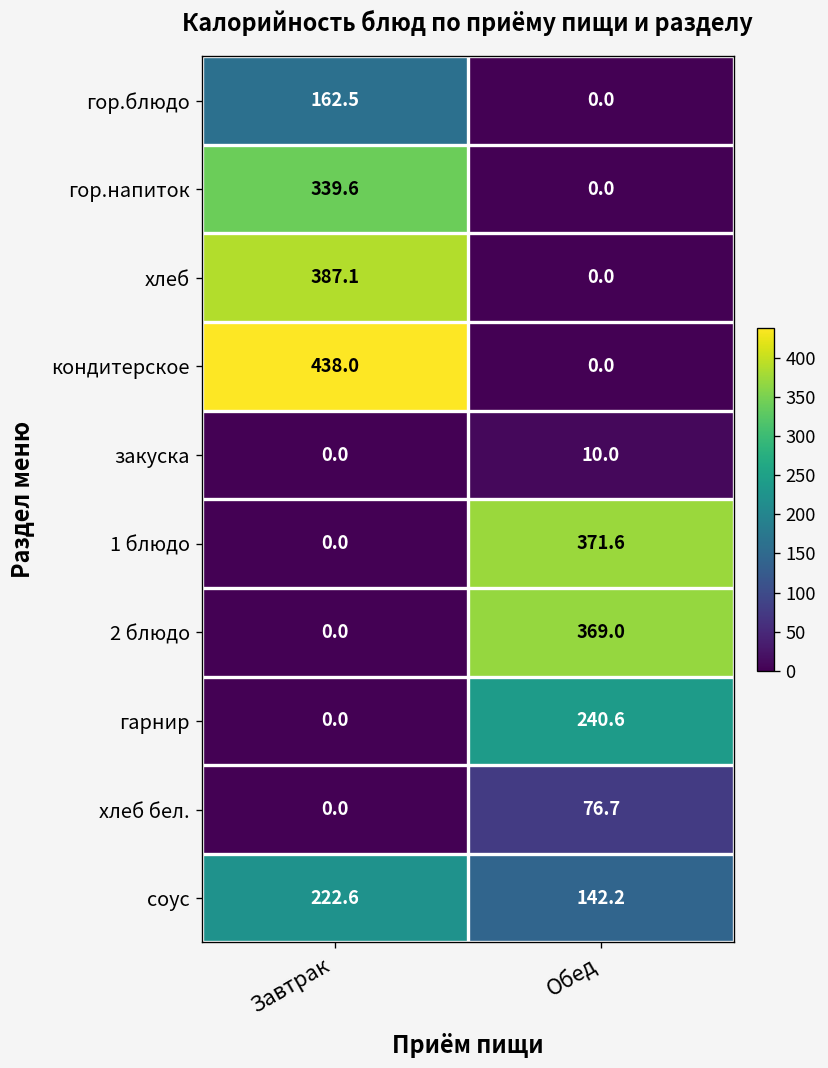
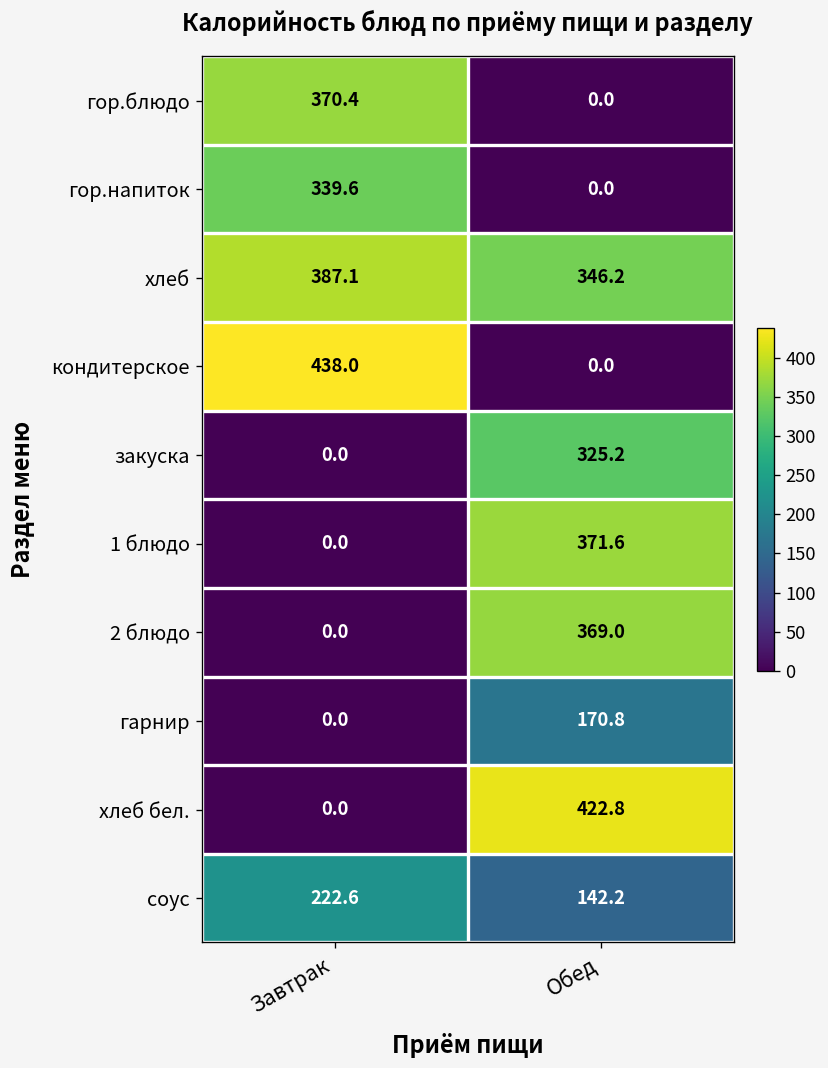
гор.блюдо, Завтрак: 162.5 -> 370.4
хлеб, Обед: 0.0 -> 346.2
закуска, Обед: 10.0 -> 325.2
гарнир, Обед: 240.6 -> 170.8
хлеб бел., Обед: 76.7 -> 422.8
